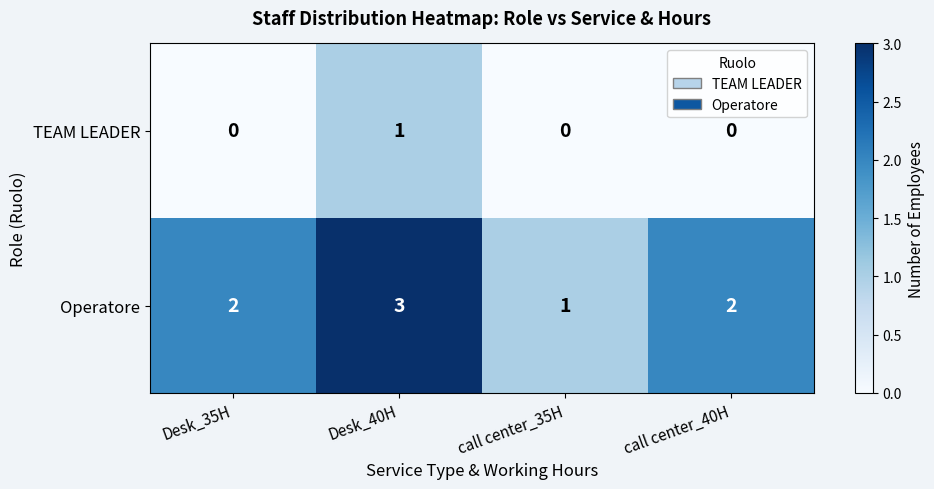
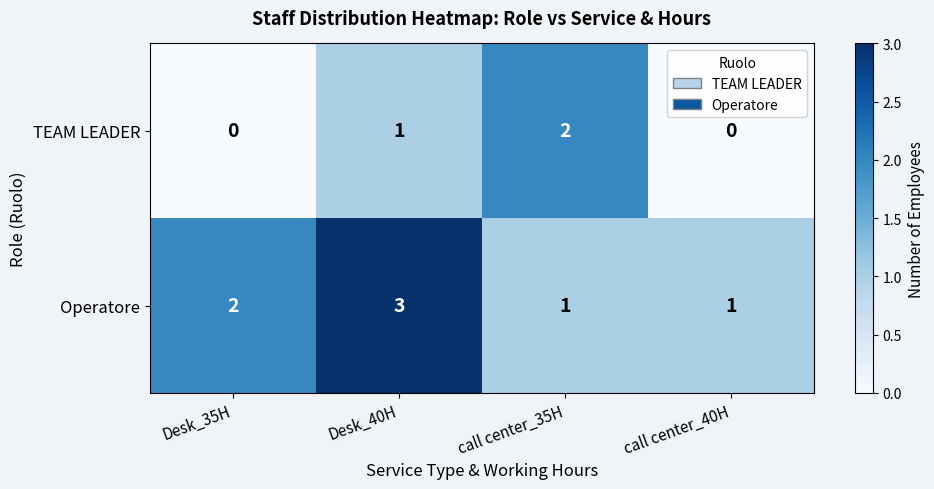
TEAM LEADER, call center_35H: 0 -> 2
Operatore, call center_40H: 2 -> 1
